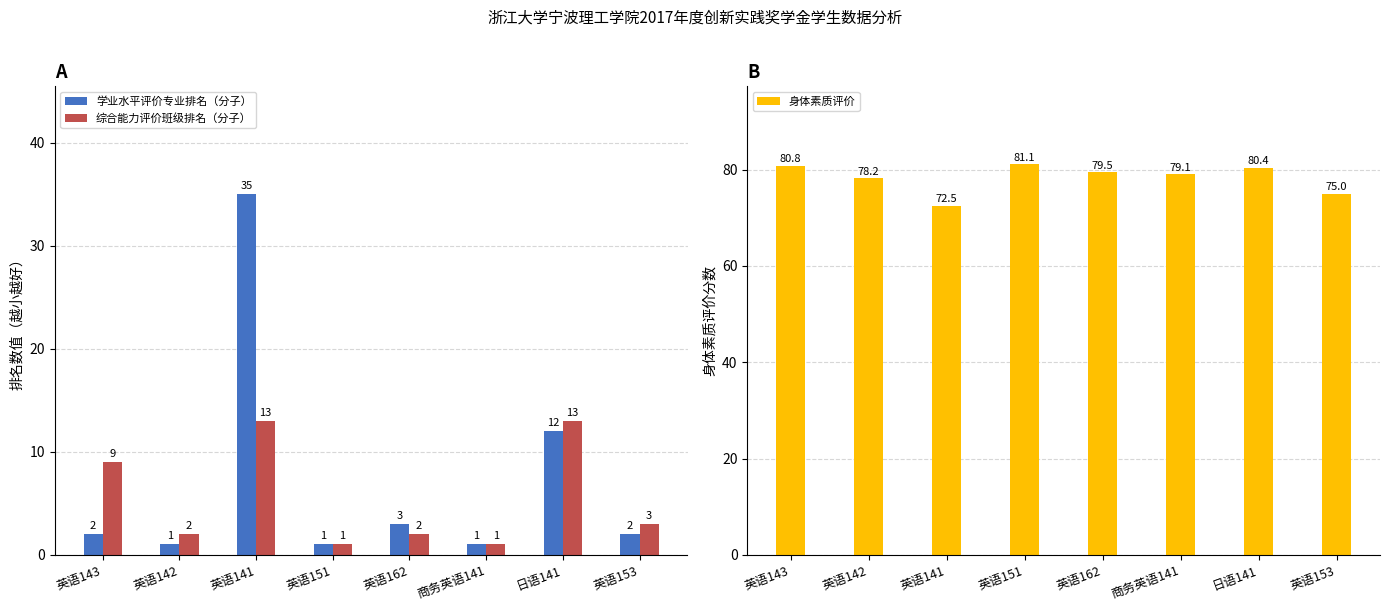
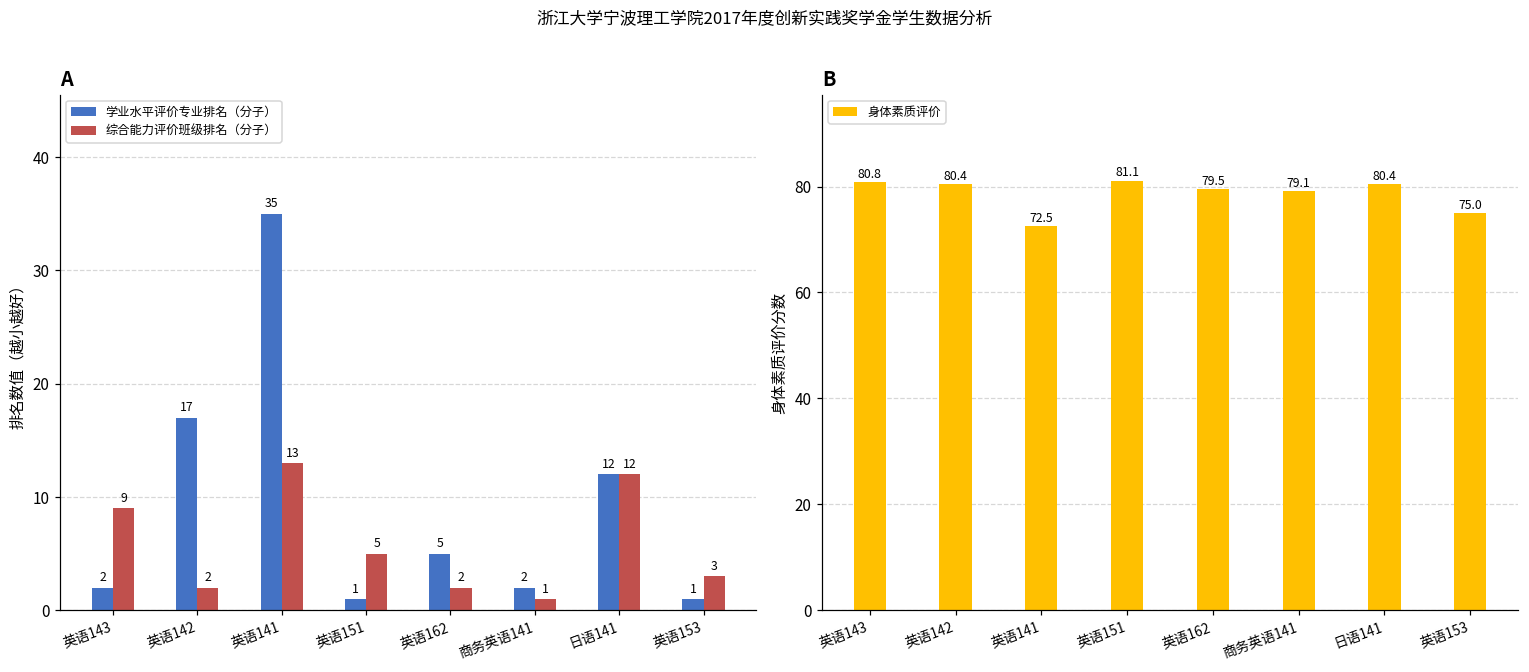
A, 学业水平评价专业排名（分子）, 英语142: 1 -> 17
A, 综合能力评价班级排名（分子）, 英语151: 1 -> 5
A, 学业水平评价专业排名（分子）, 英语162: 3 -> 5
A, 学业水平评价专业排名（分子）, 商务英语141: 1 -> 2
A, 综合能力评价班级排名（分子）, 日语141: 13 -> 12
A, 学业水平评价专业排名（分子）, 英语153: 2 -> 1
B, 英语142: 78.2 -> 80.4
